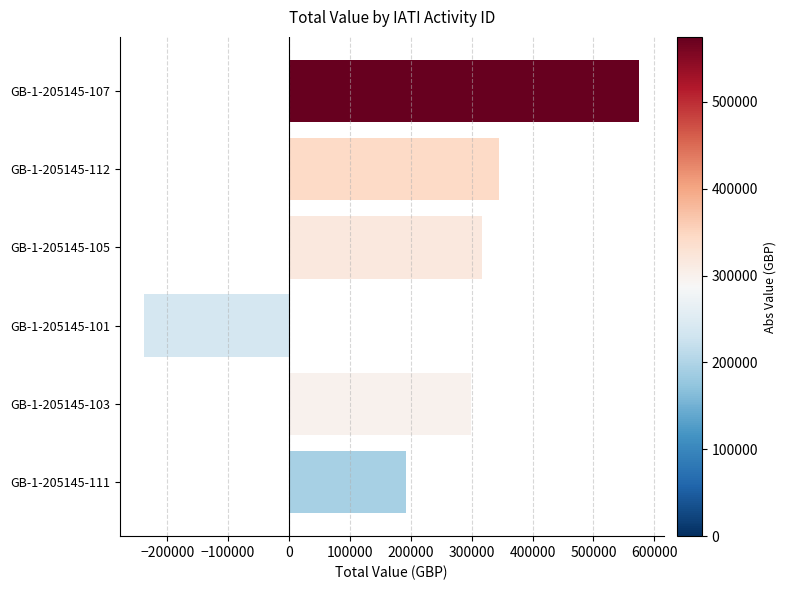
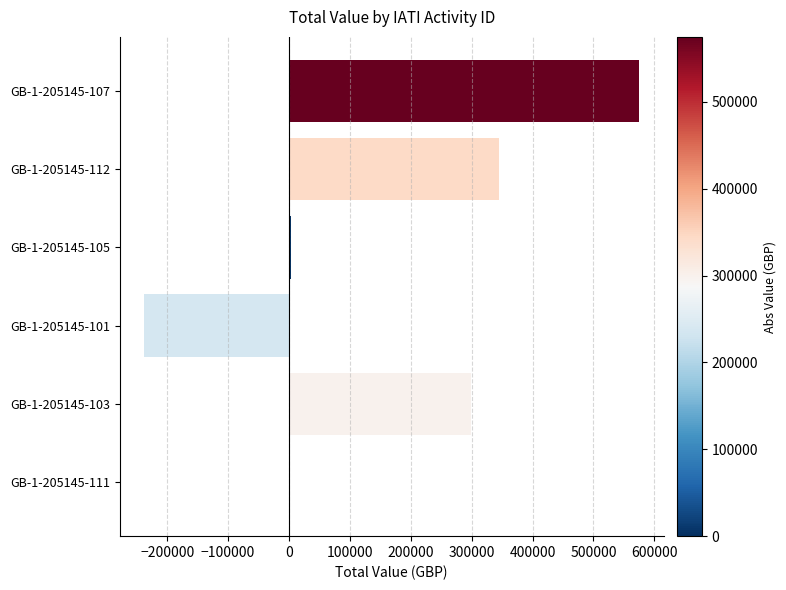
GB-1-205145-105: 320000 -> 0
GB-1-205145-111: 190000 -> 0
